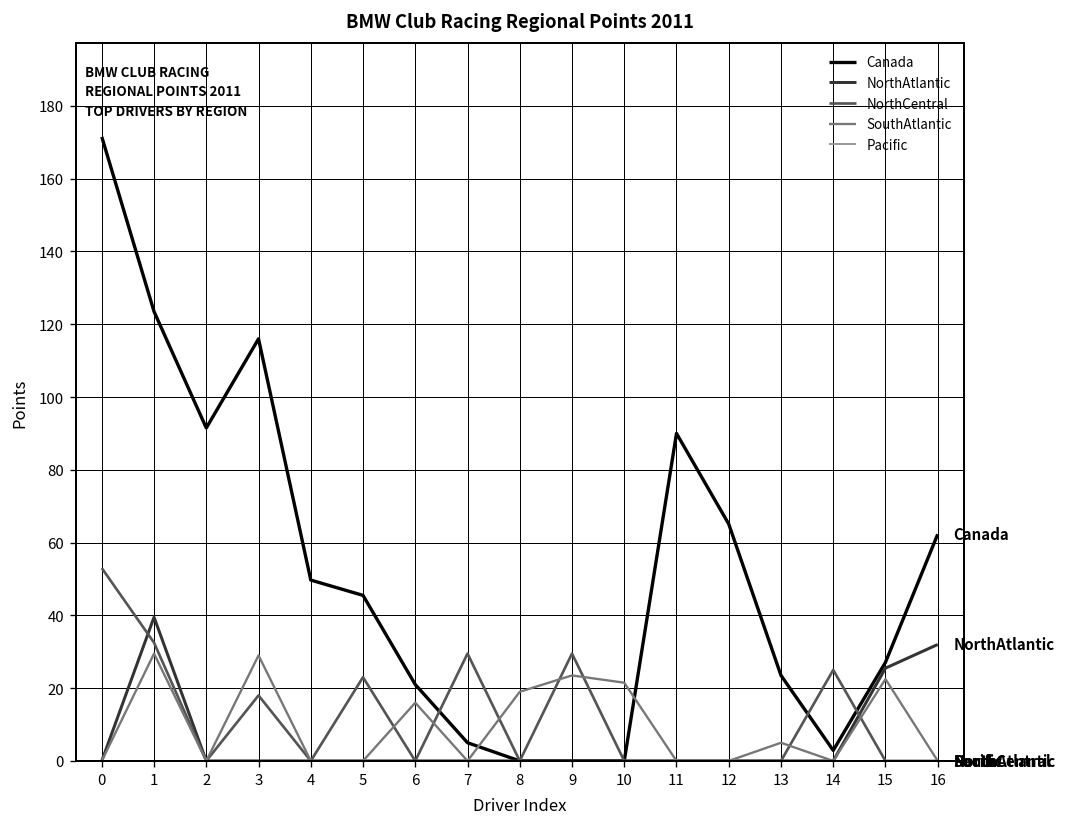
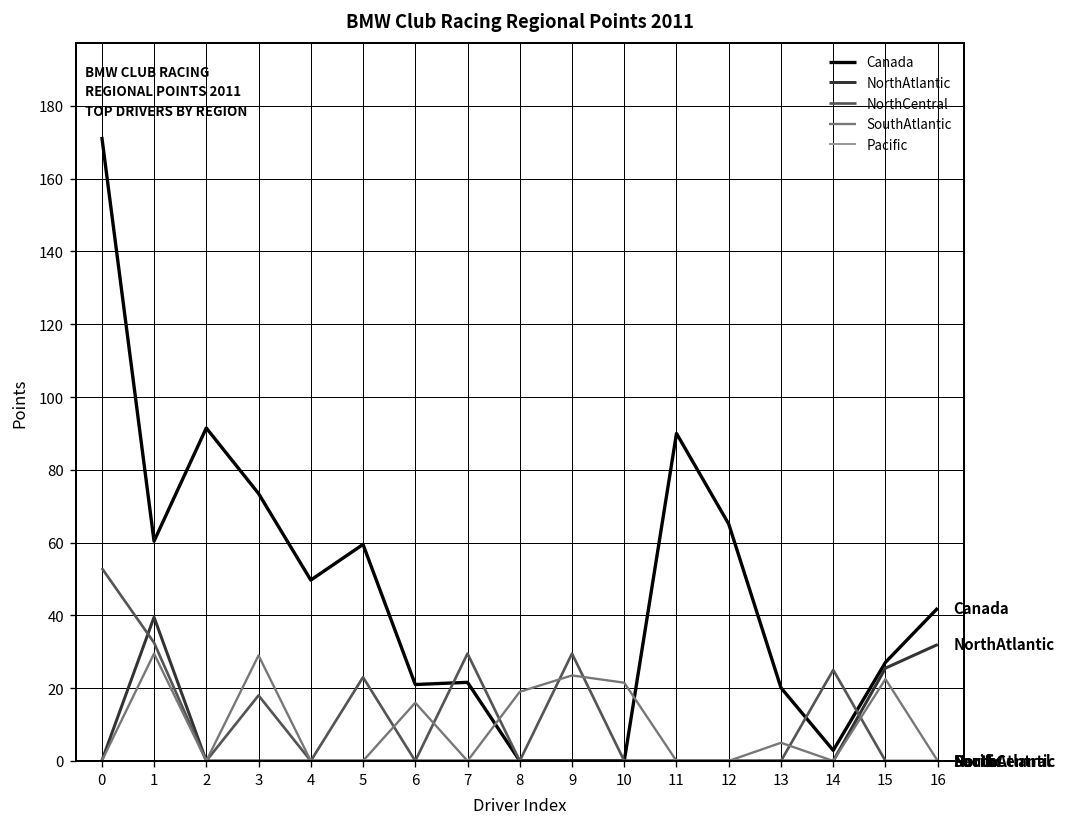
Canada, 1: 124 -> 60
Canada, 3: 116 -> 74
Canada, 5: 46 -> 60
Canada, 7: 5 -> 22
Canada, 13: 24 -> 20
Canada, 16: 62 -> 42
